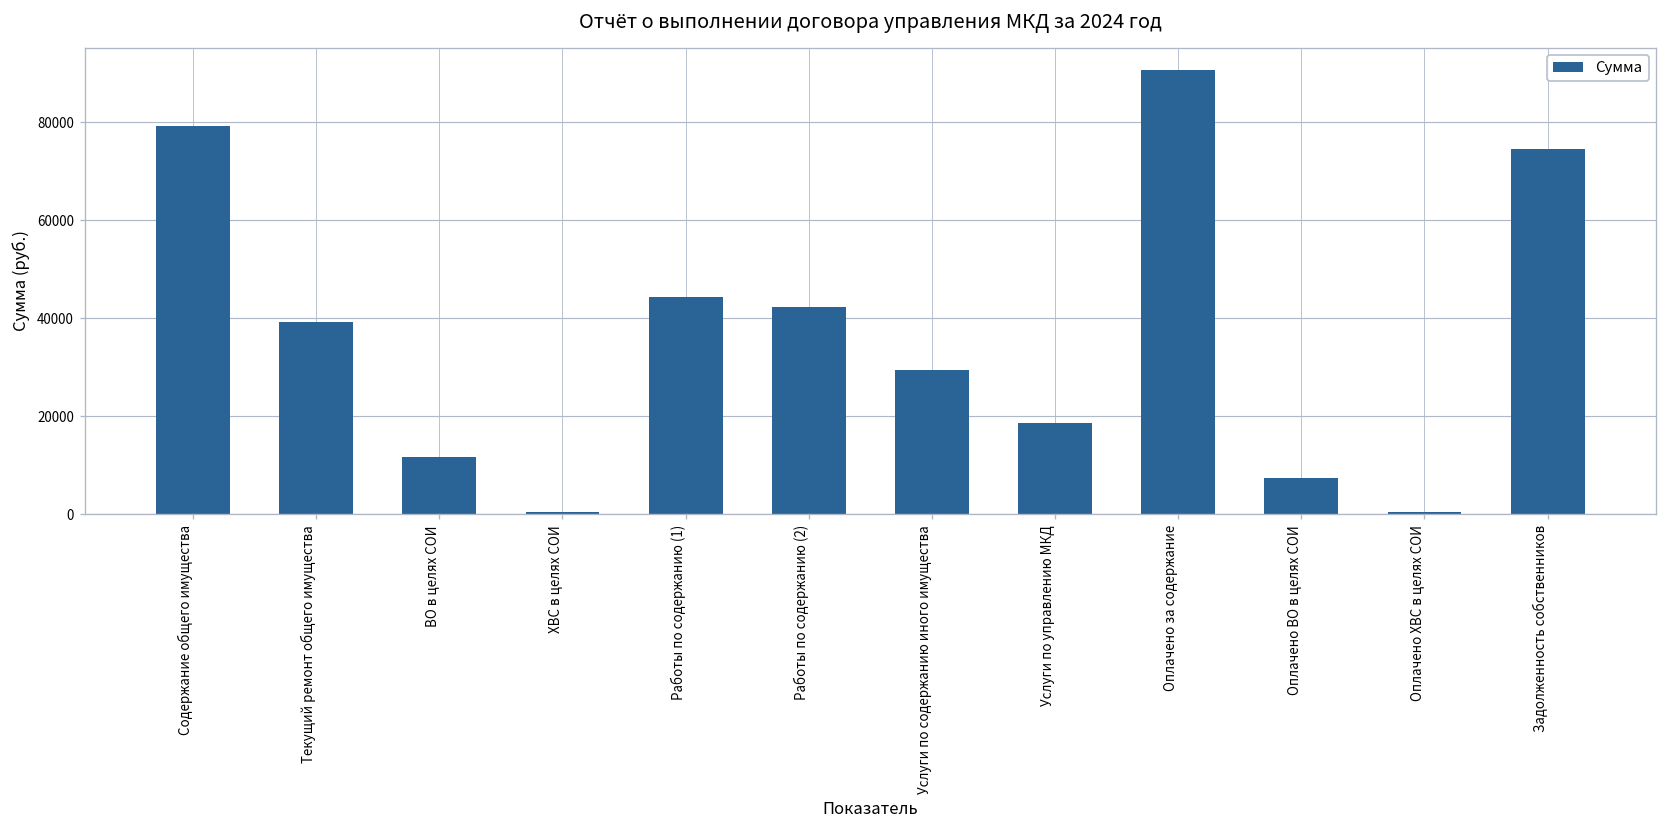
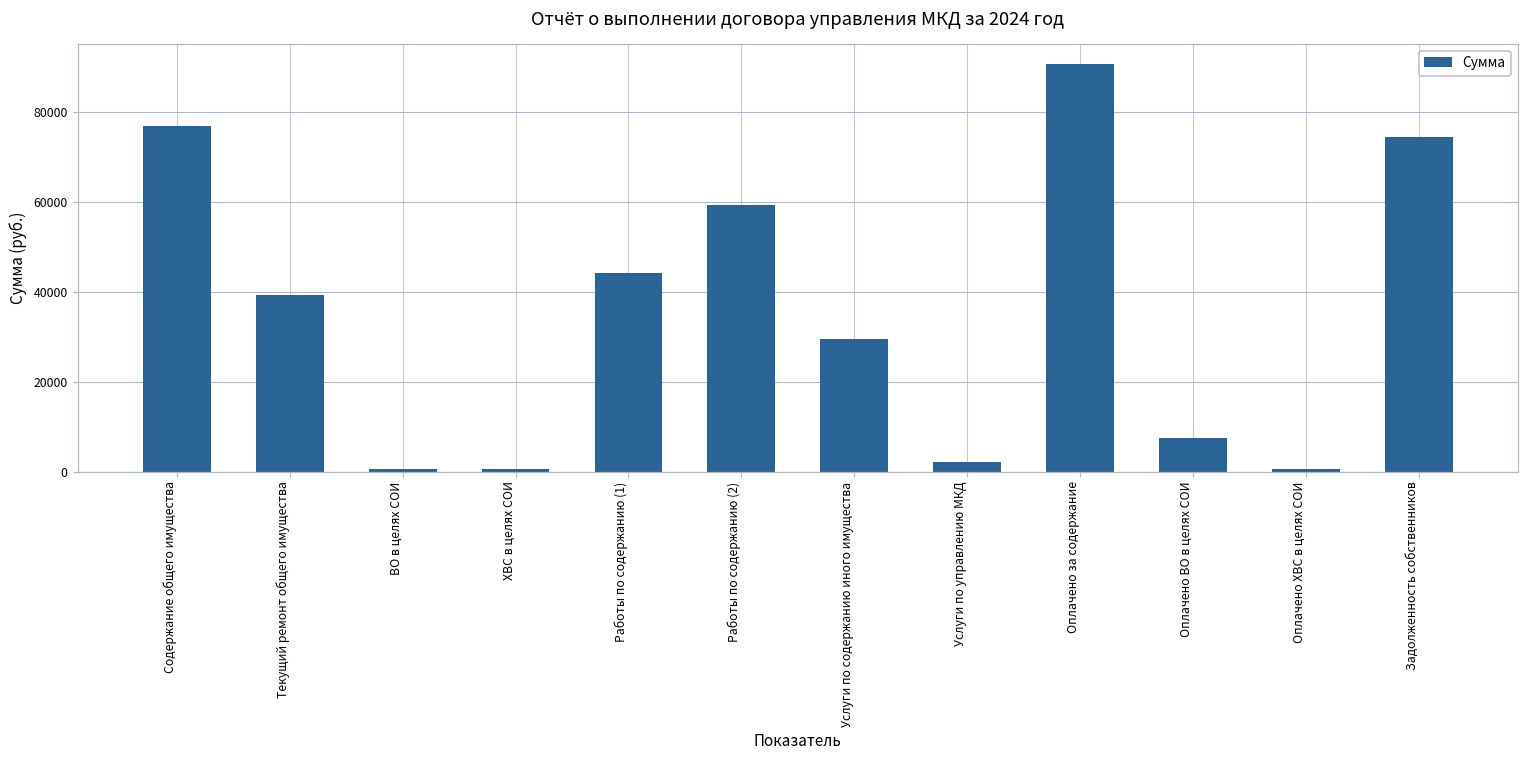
Содержание общего имущества: 79000 -> 77000
ВО в целях СОИ: 12000 -> 0
Работы по содержанию (2): 42000 -> 59000
Услуги по управлению МКД: 19000 -> 2000
